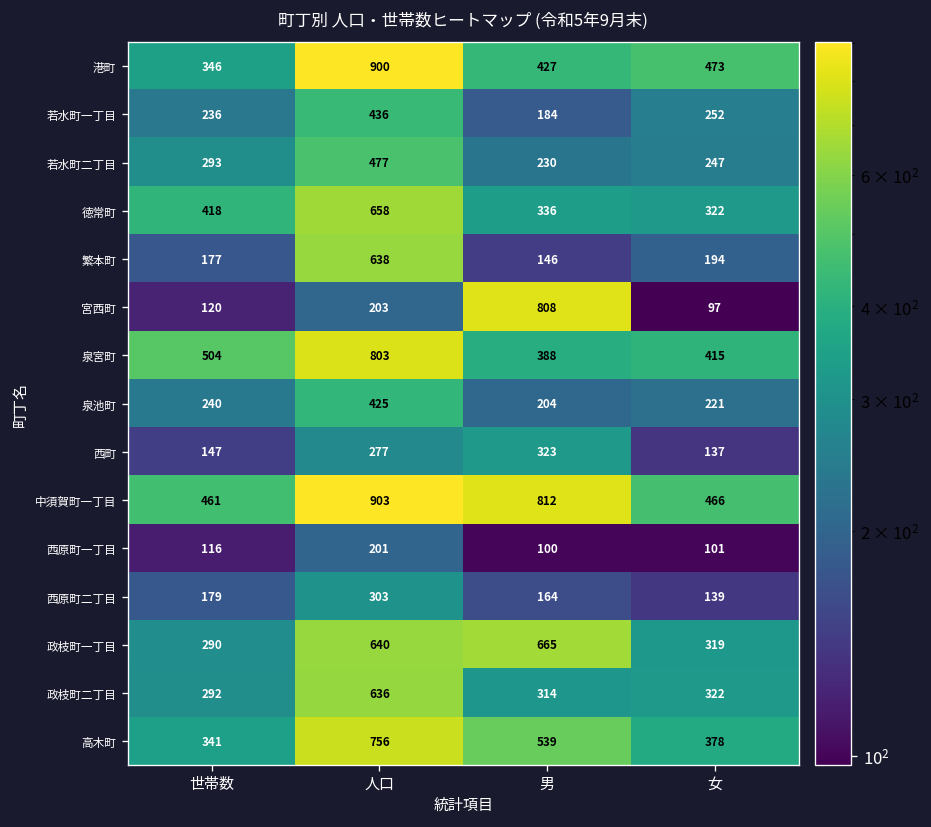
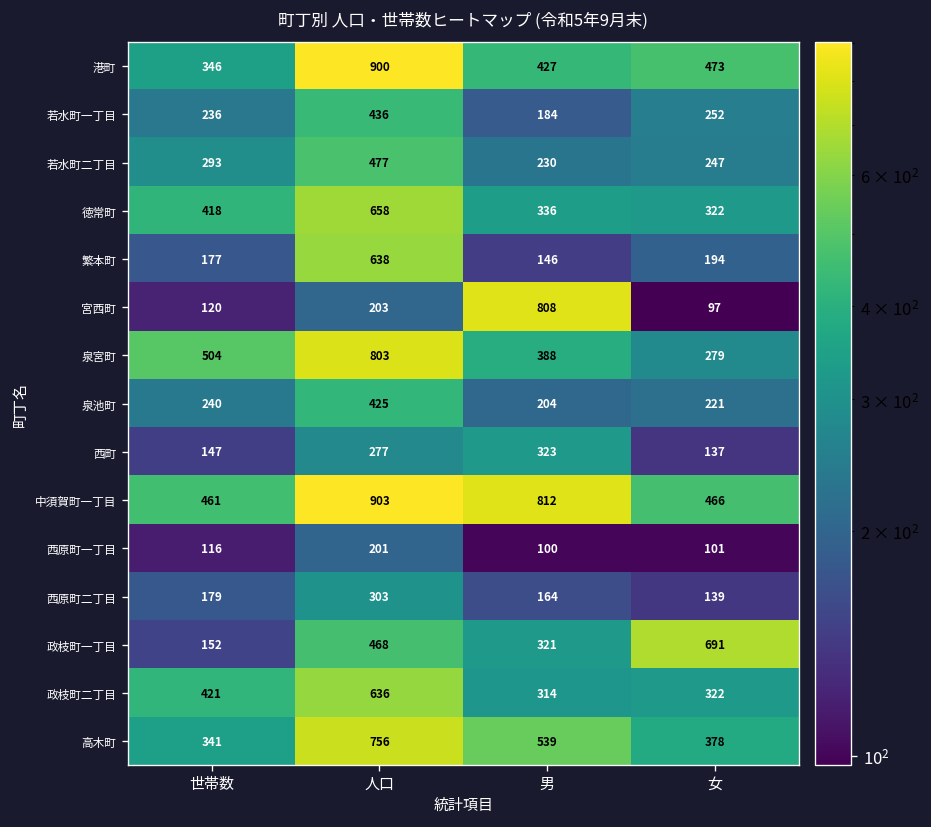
泉宮町, 女: 415 -> 279
政枝町一丁目, 世帯数: 290 -> 152
政枝町一丁目, 人口: 640 -> 468
政枝町一丁目, 男: 665 -> 321
政枝町一丁目, 女: 319 -> 691
政枝町二丁目, 世帯数: 292 -> 421
